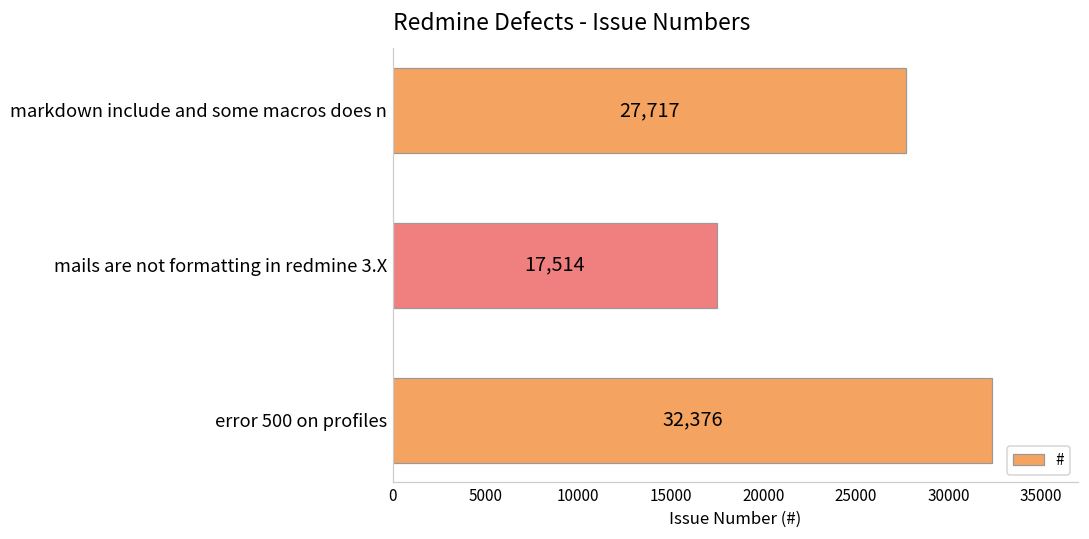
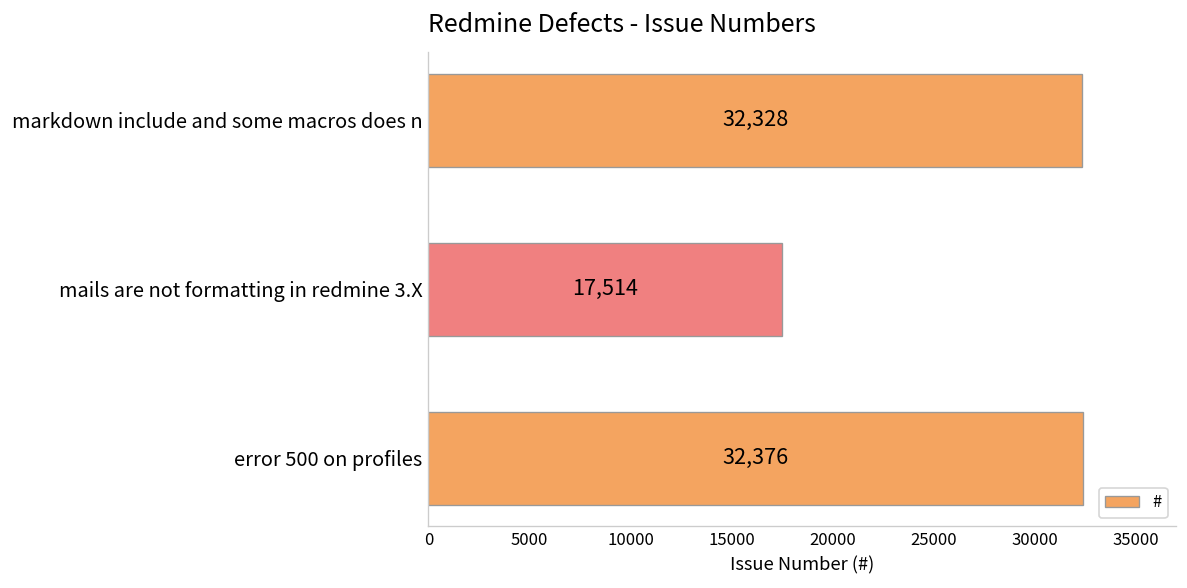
markdown include and some macros does n: 27,717 -> 32,328
